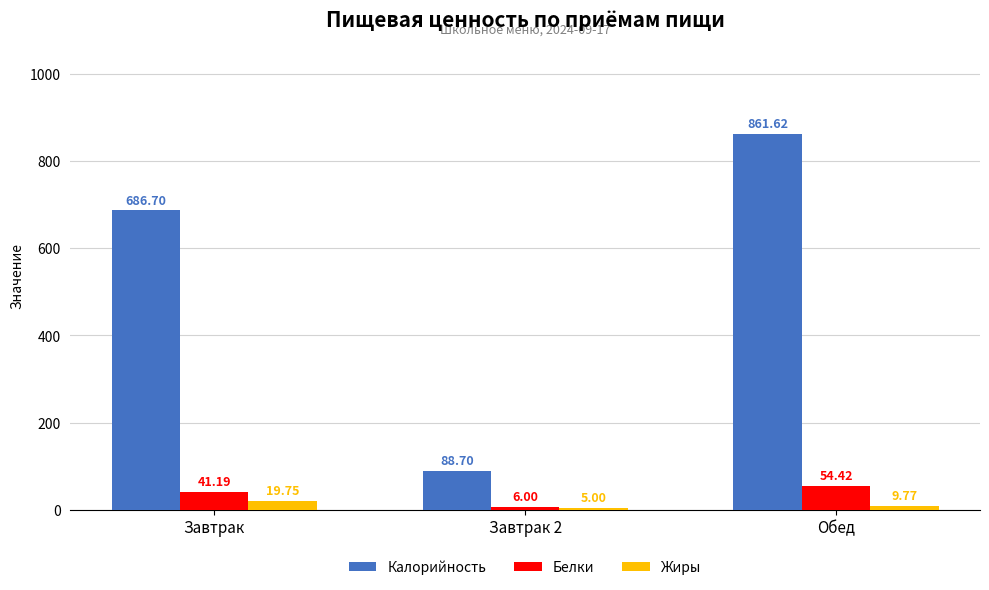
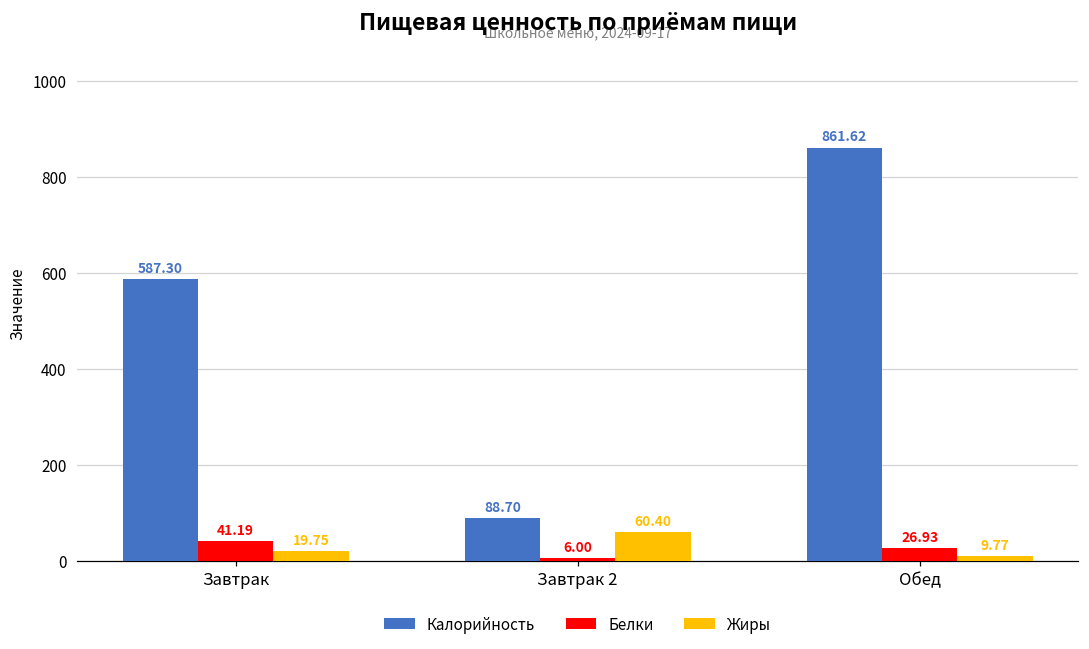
Калорийность, Завтрак: 686.70 -> 587.30
Жиры, Завтрак 2: 5.00 -> 60.40
Белки, Обед: 54.42 -> 26.93
